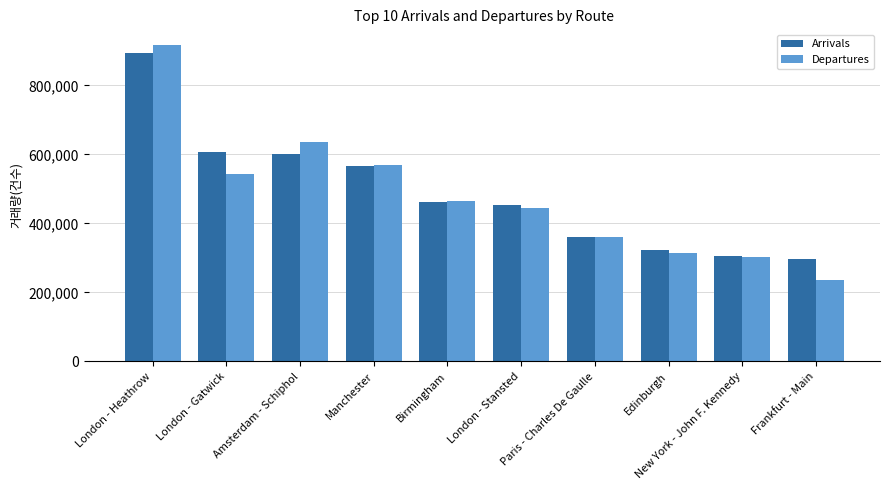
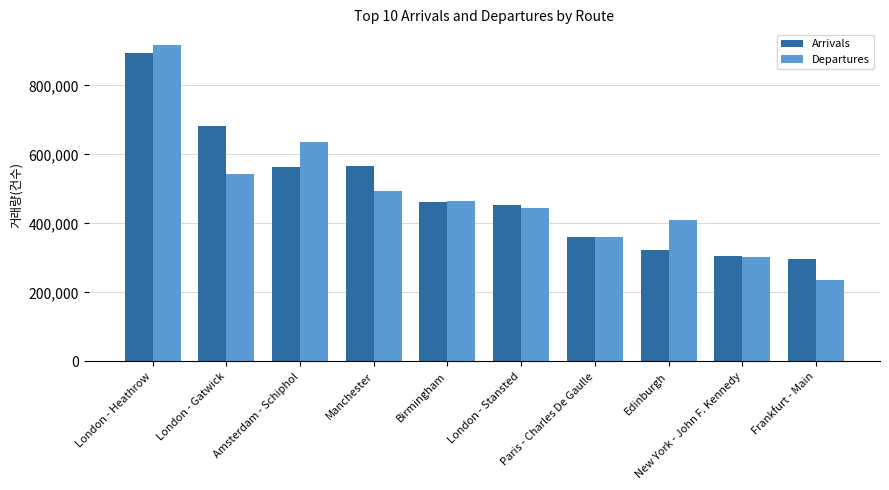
Arrivals, London - Gatwick: 610,000 -> 680,000
Arrivals, Amsterdam - Schiphol: 600,000 -> 560,000
Departures, Manchester: 570,000 -> 490,000
Departures, Edinburgh: 320,000 -> 410,000
